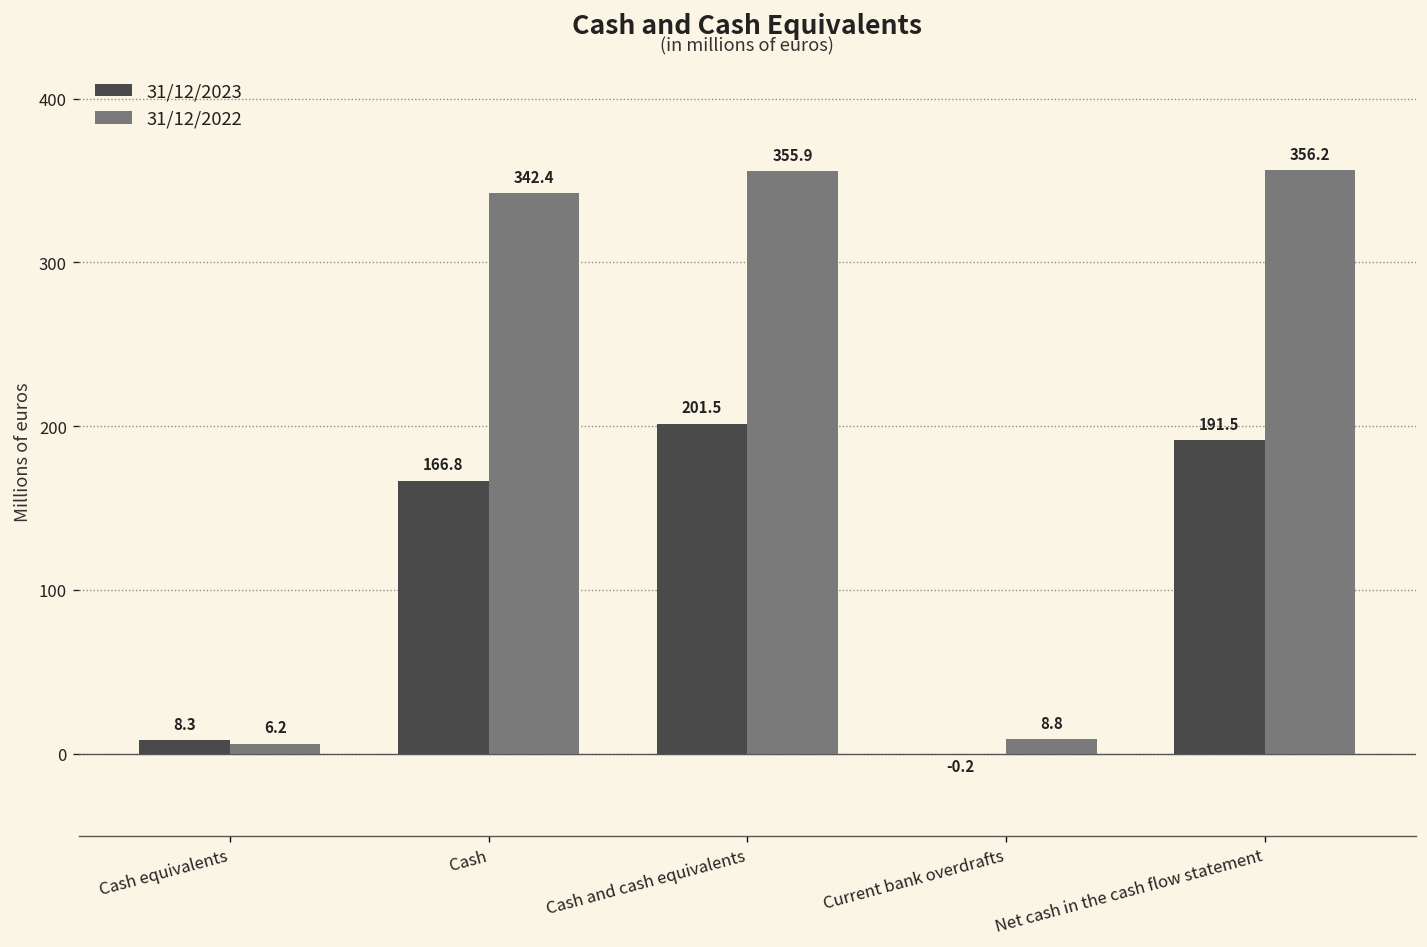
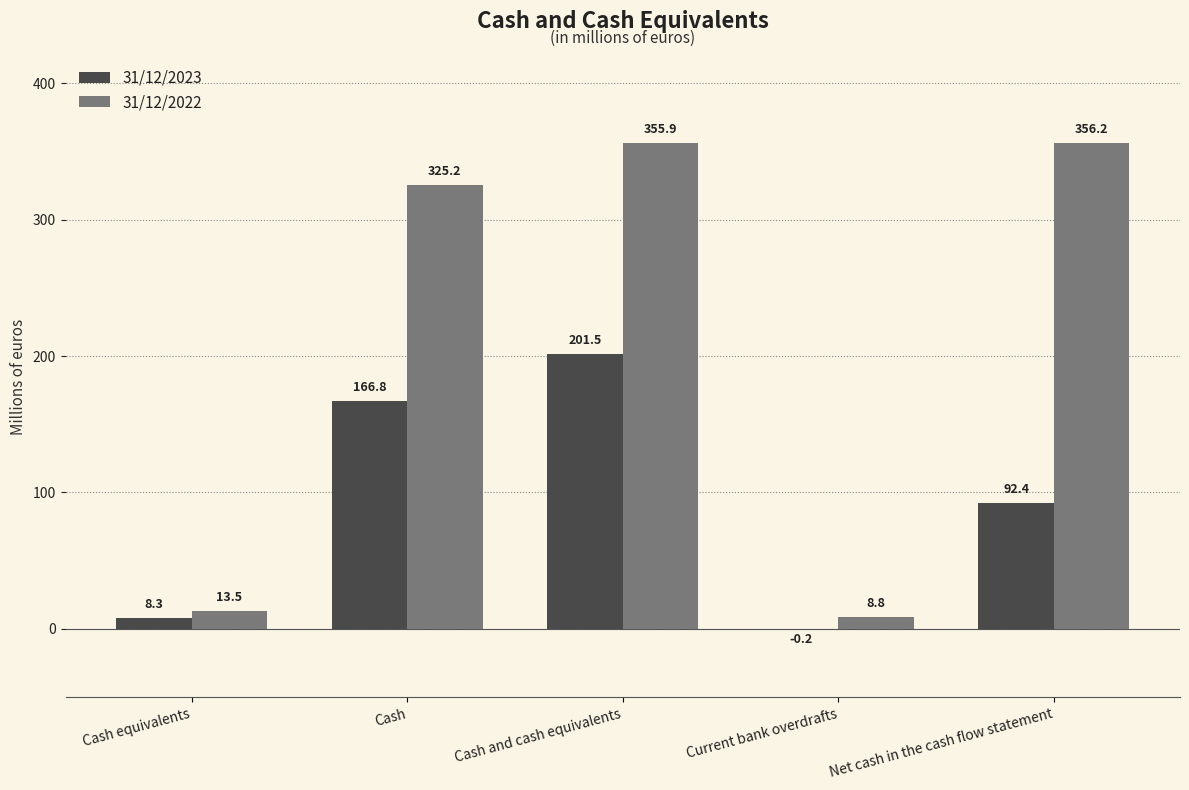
31/12/2022, Cash equivalents: 6.2 -> 13.5
31/12/2022, Cash: 342.4 -> 325.2
31/12/2023, Net cash in the cash flow statement: 191.5 -> 92.4
